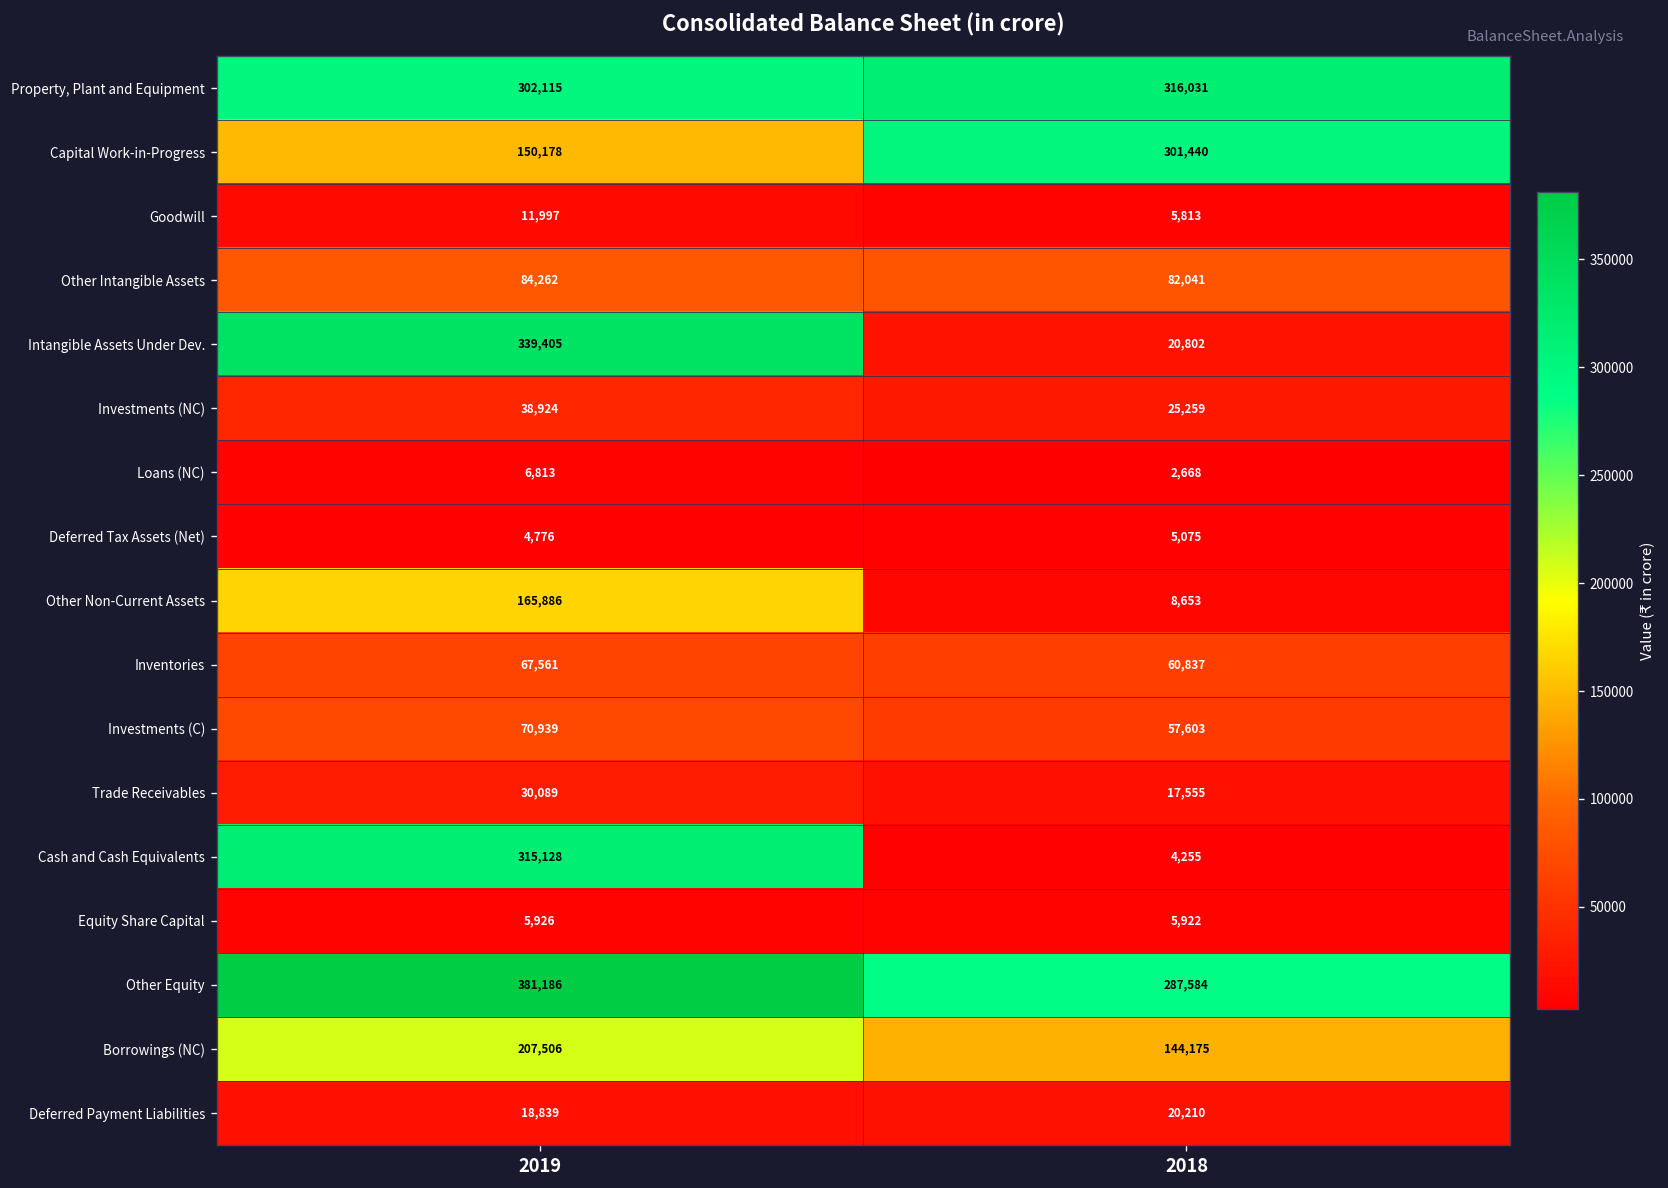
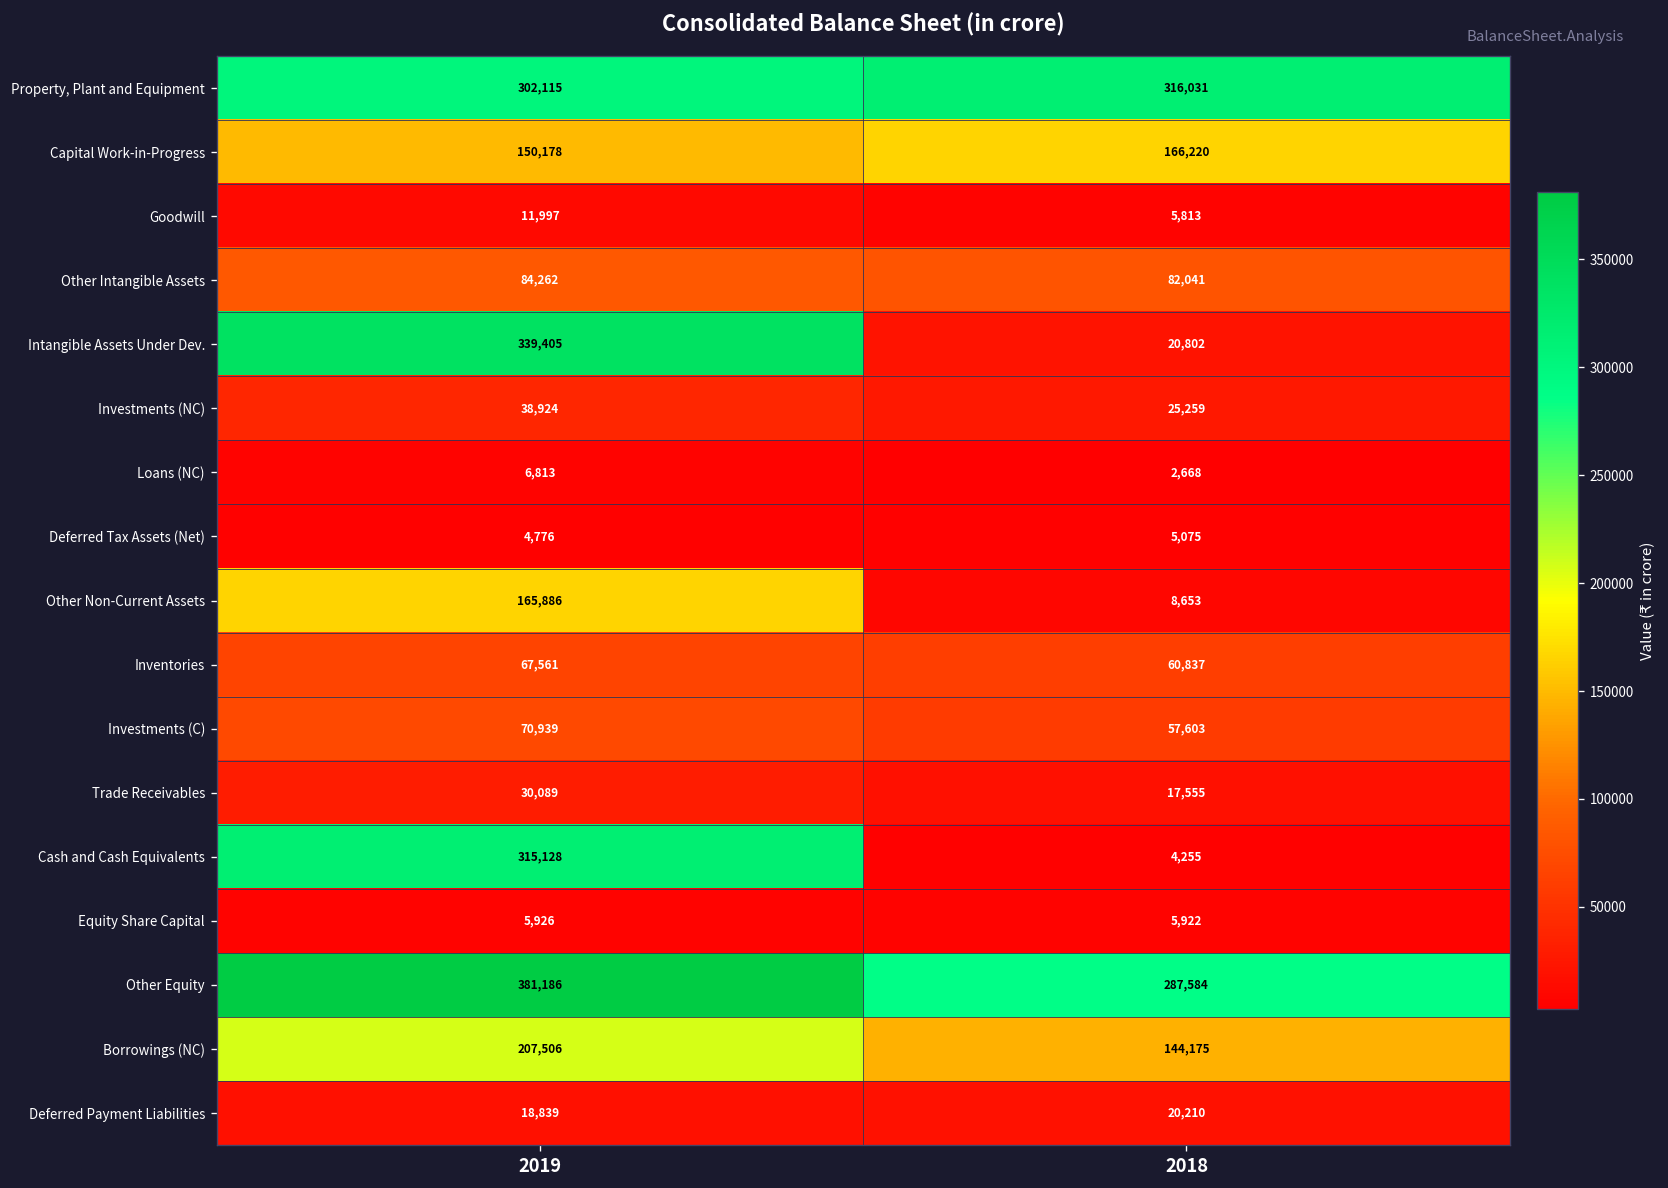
Capital Work-in-Progress, 2018: 301,440 -> 166,220
